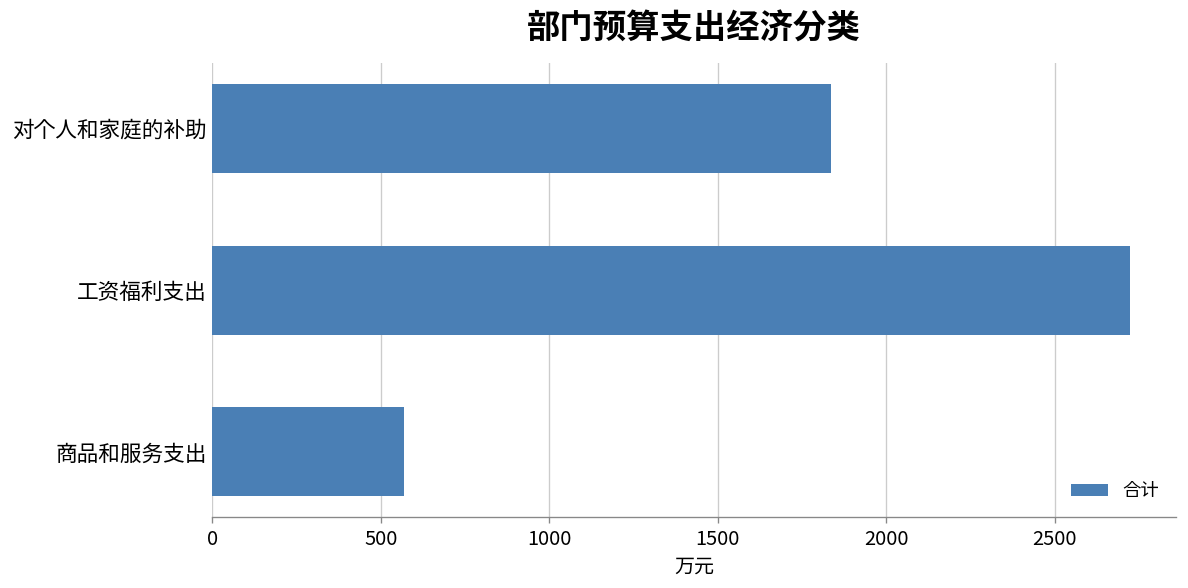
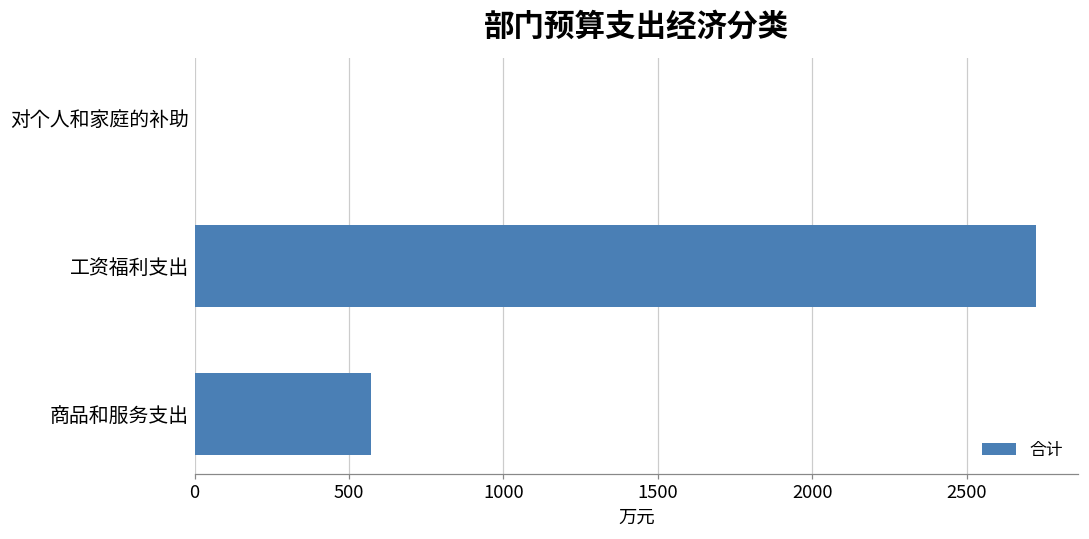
对个人和家庭的补助: 1840 -> 0
